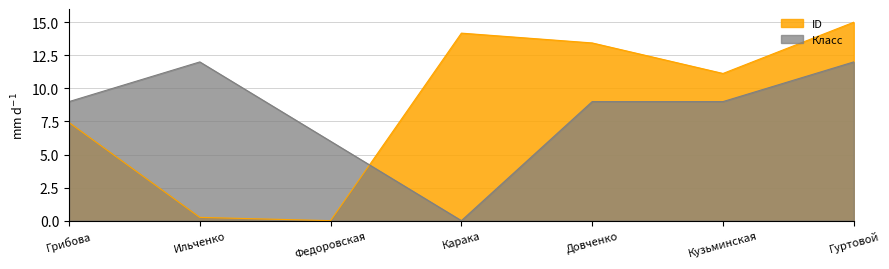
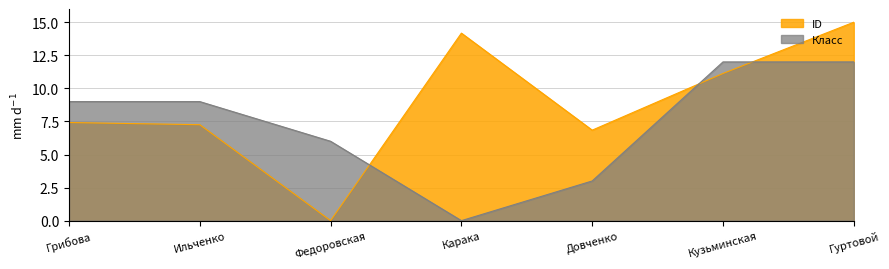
ID, Ильченко: 0.2 -> 7.3
Класс, Ильченко: 12.0 -> 9.0
ID, Довченко: 13.4 -> 6.8
Класс, Довченко: 9.0 -> 3.0
Класс, Кузьминская: 9.0 -> 12.0
